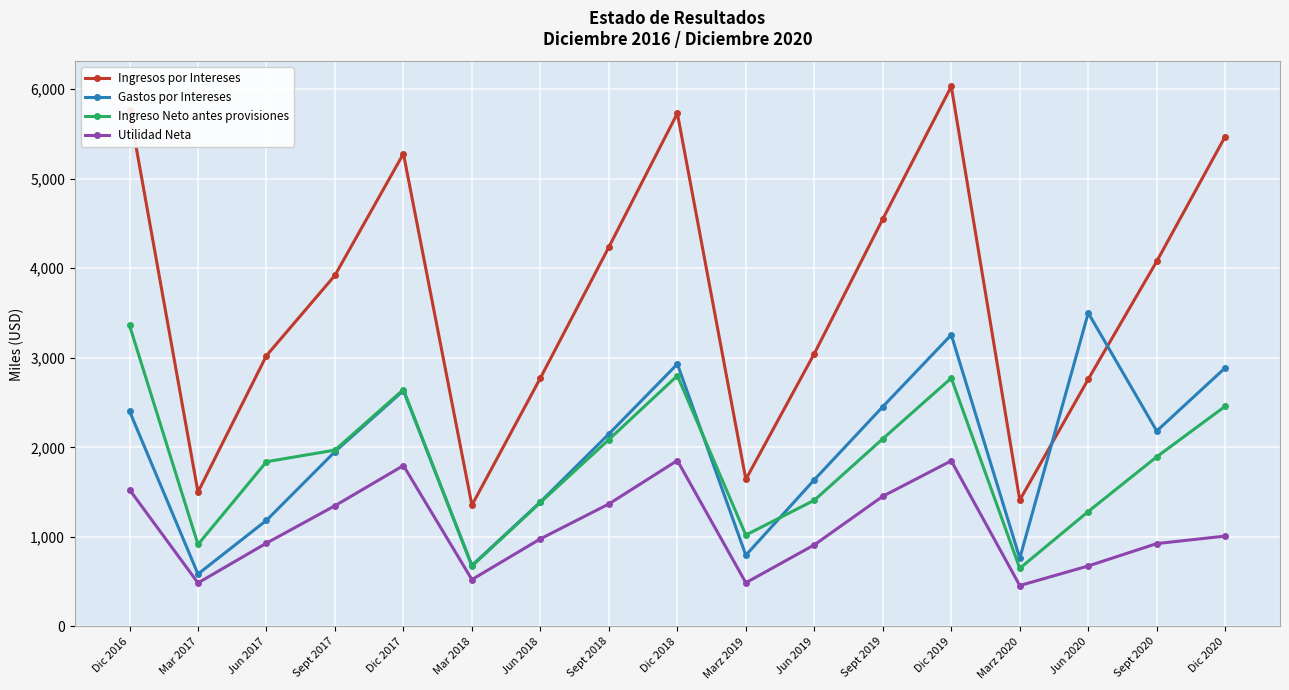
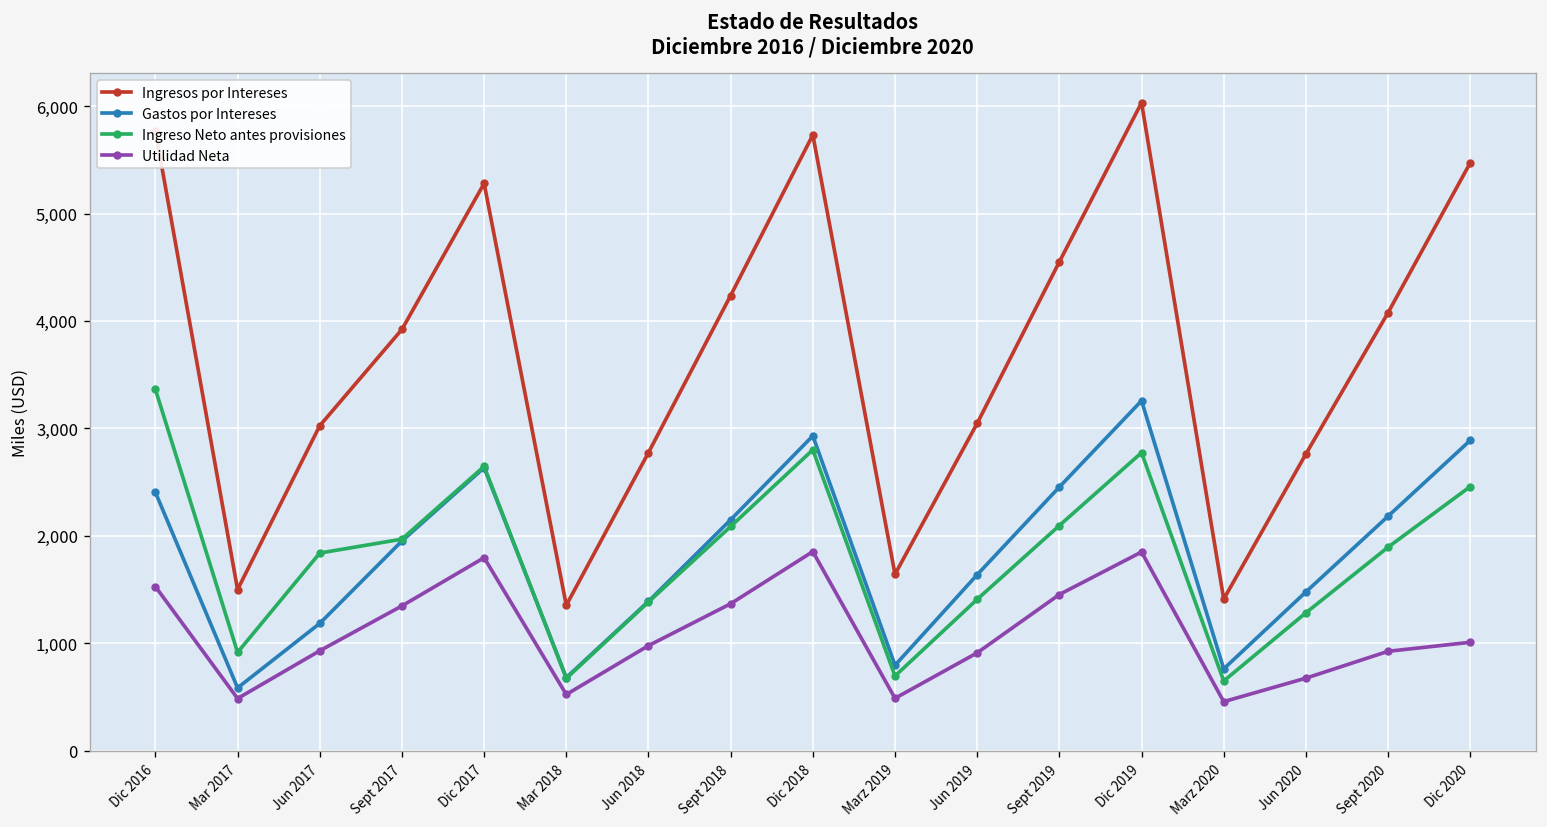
Ingreso Neto antes provisiones, Marz 2019: 1,000 -> 700
Gastos por Intereses, Jun 2020: 3,500 -> 1,500
